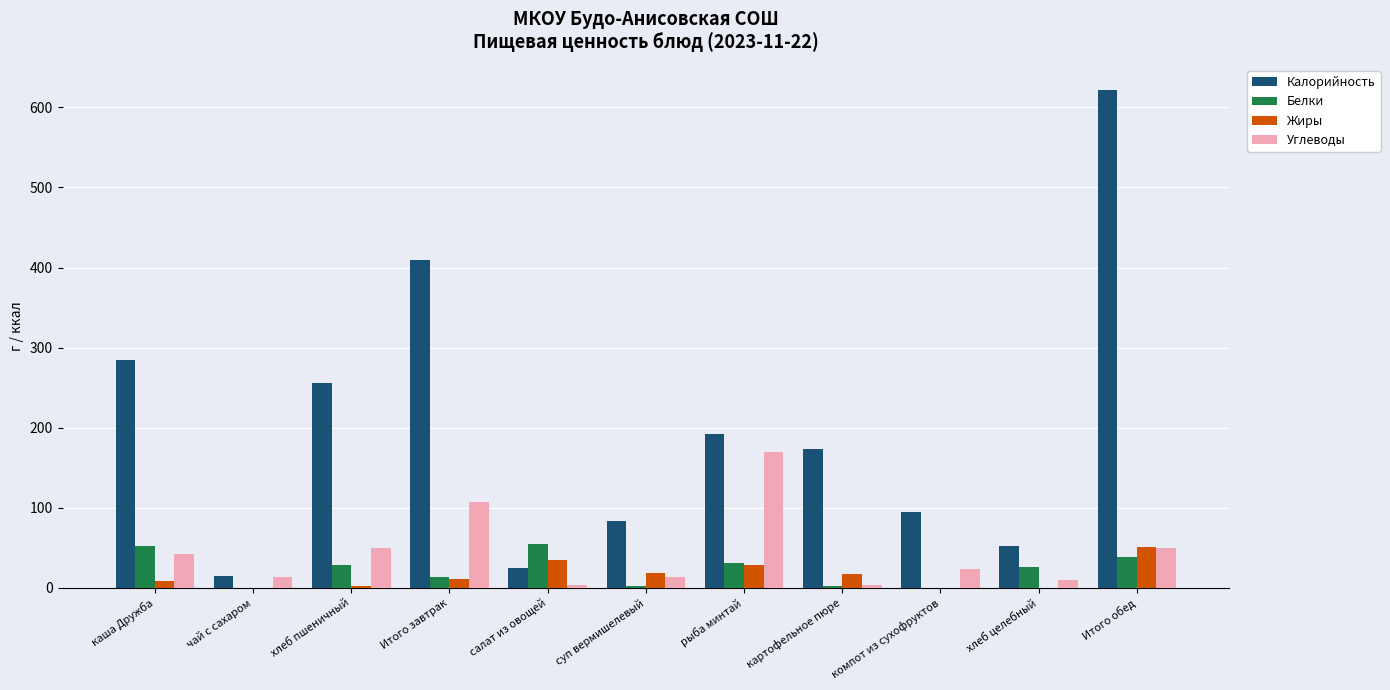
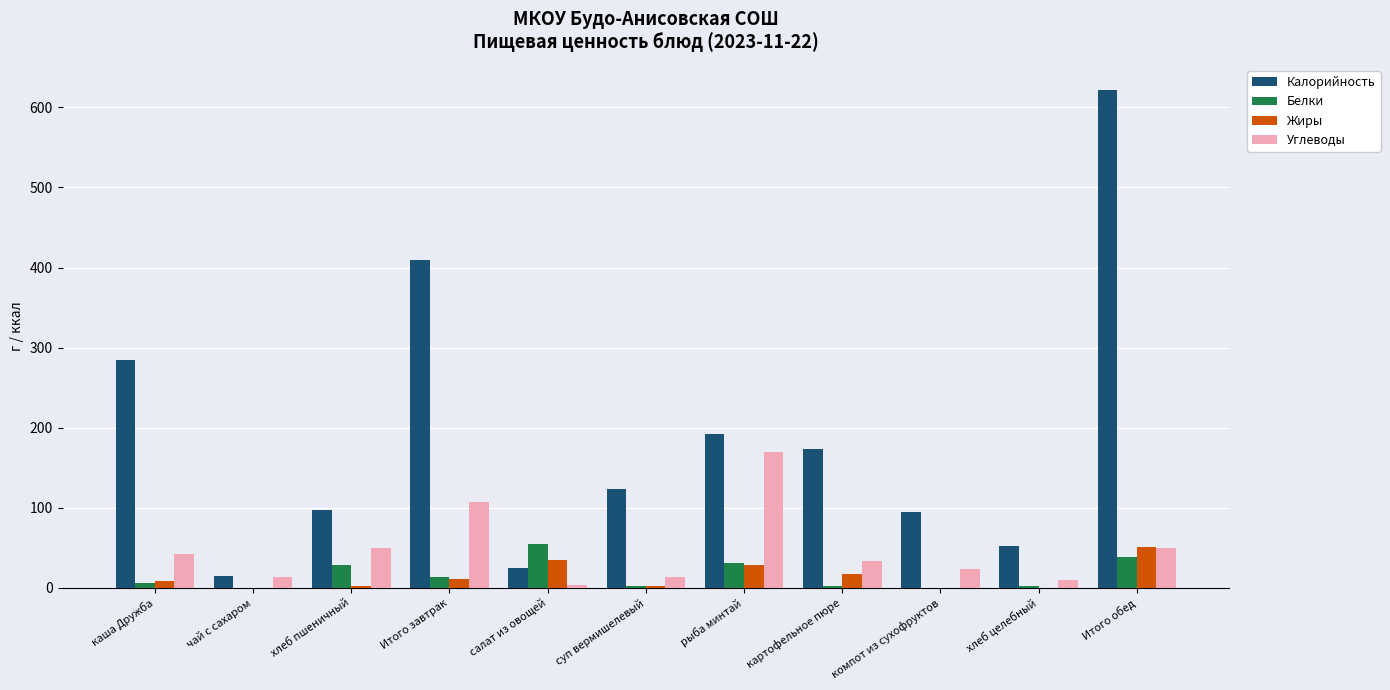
Белки, каша Дружба: 50 -> 10
Калорийность, хлеб пшеничный: 260 -> 100
Калорийность, суп вермишелевый: 80 -> 120
Жиры, суп вермишелевый: 20 -> 0
Углеводы, картофельное пюре: 0 -> 30
Белки, хлеб целебный: 30 -> 0
